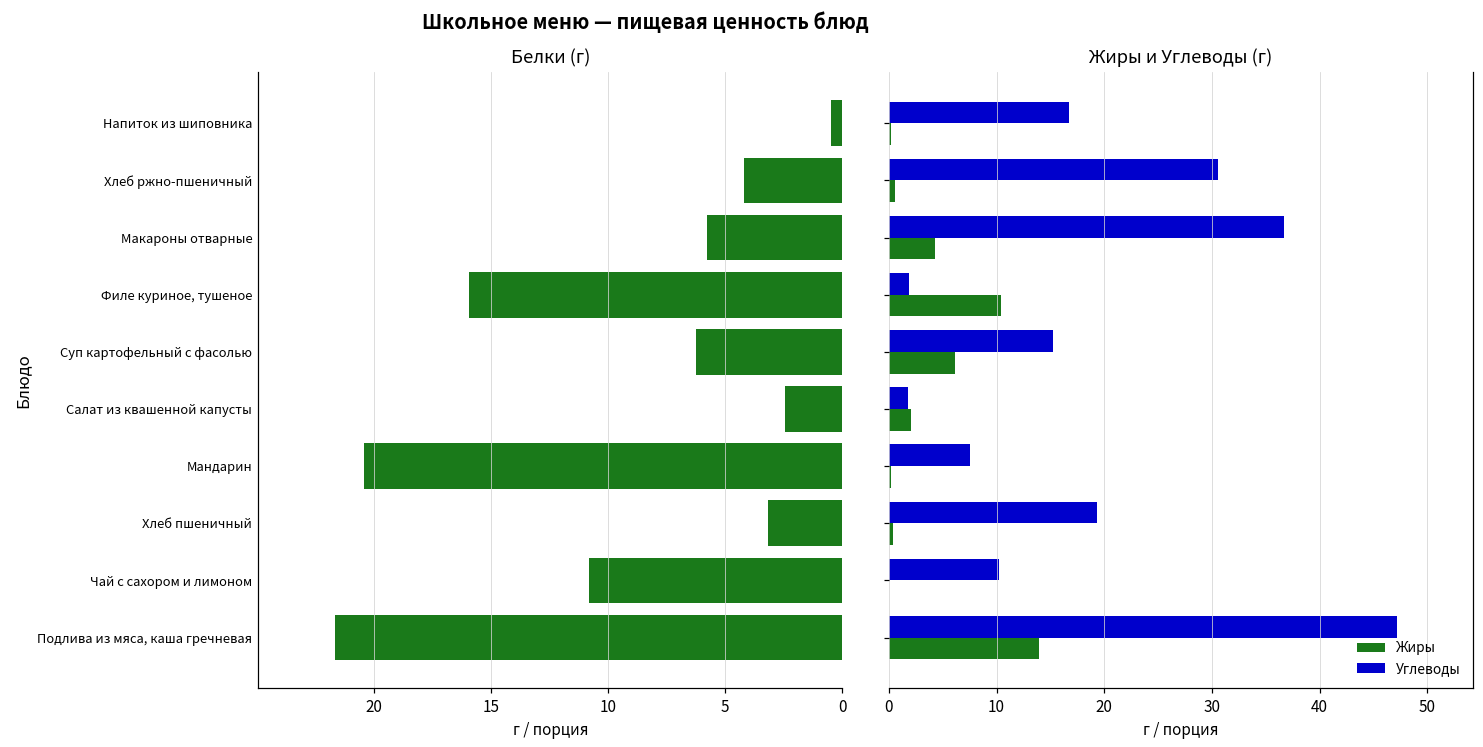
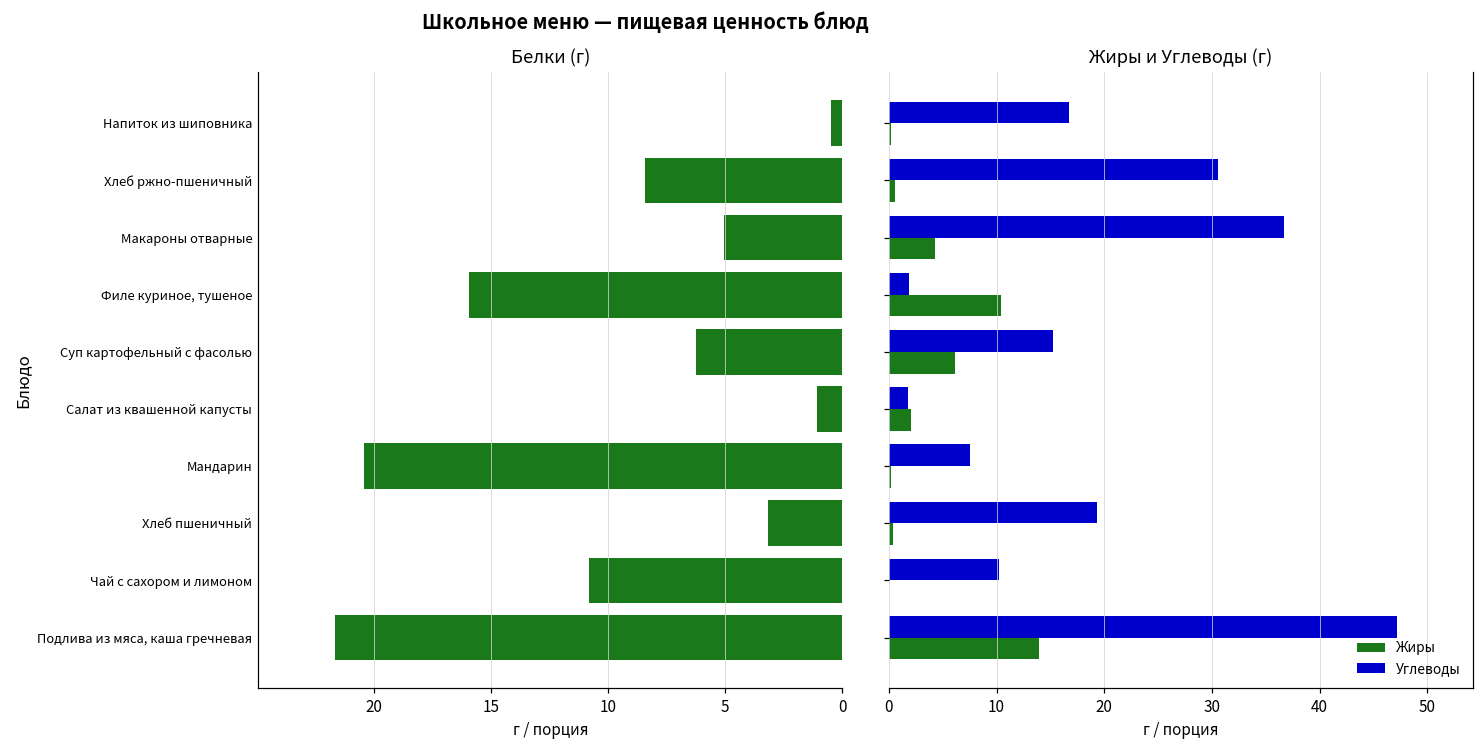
Белки (г), Хлеб ржно-пшеничный: 4.2 -> 8.4
Белки (г), Макароны отварные: 5.8 -> 5.1
Белки (г), Салат из квашенной капусты: 2.4 -> 1.1
